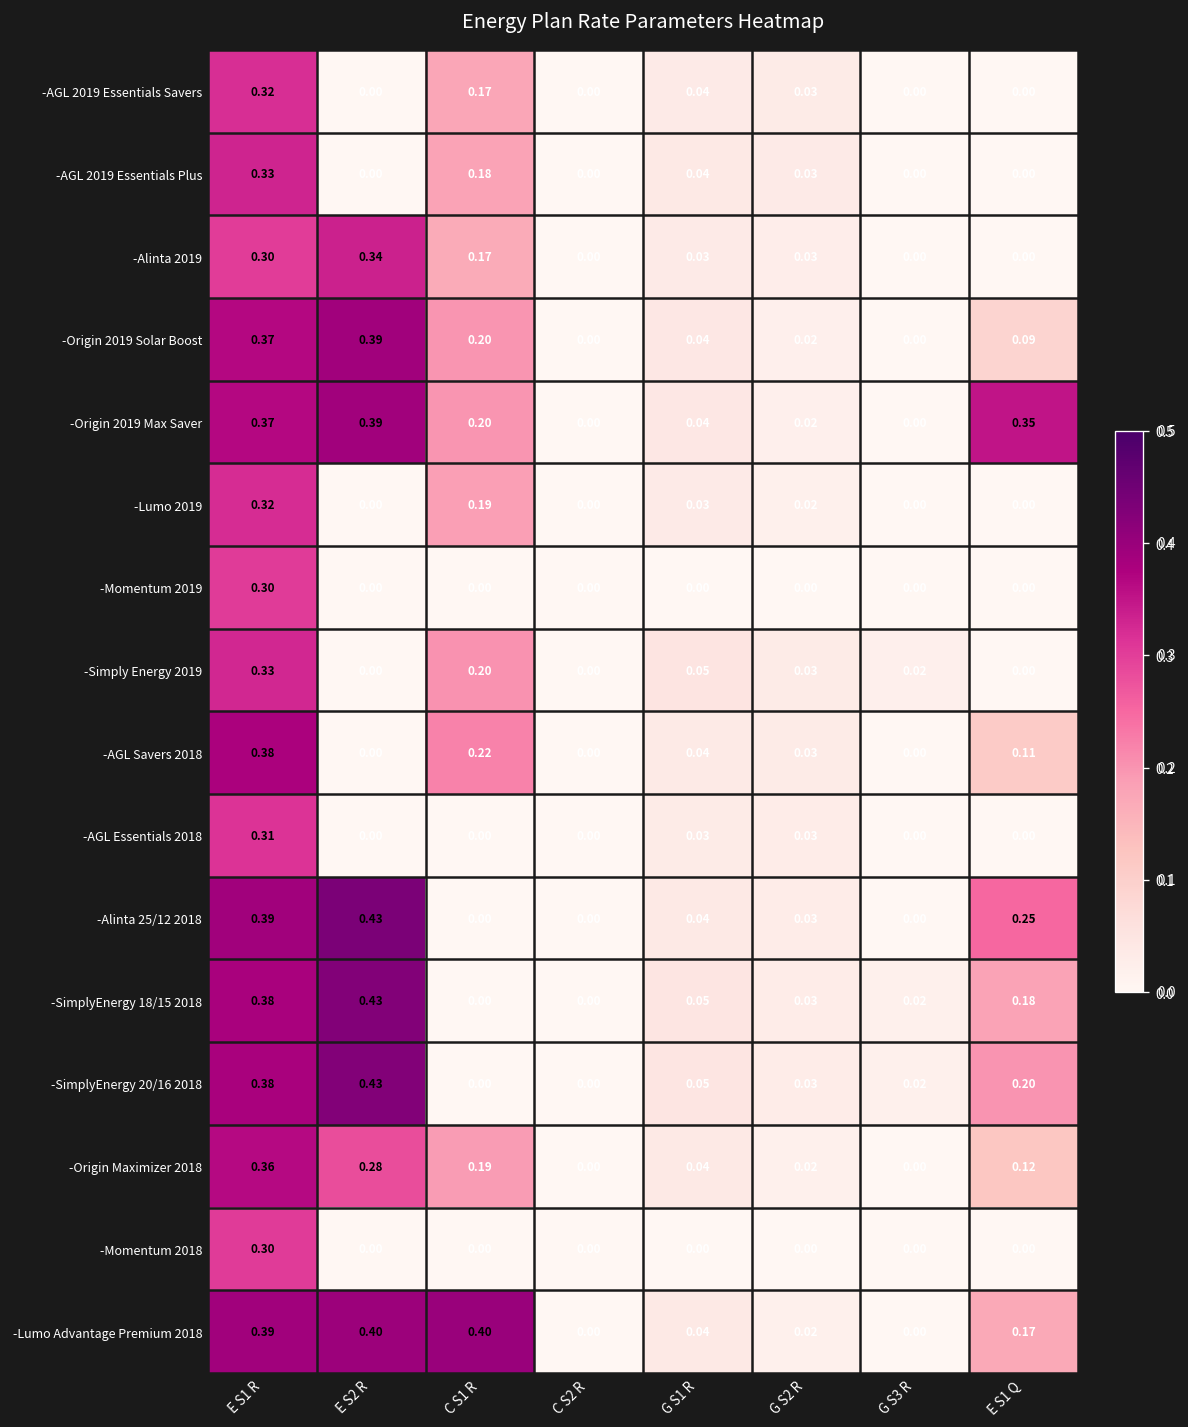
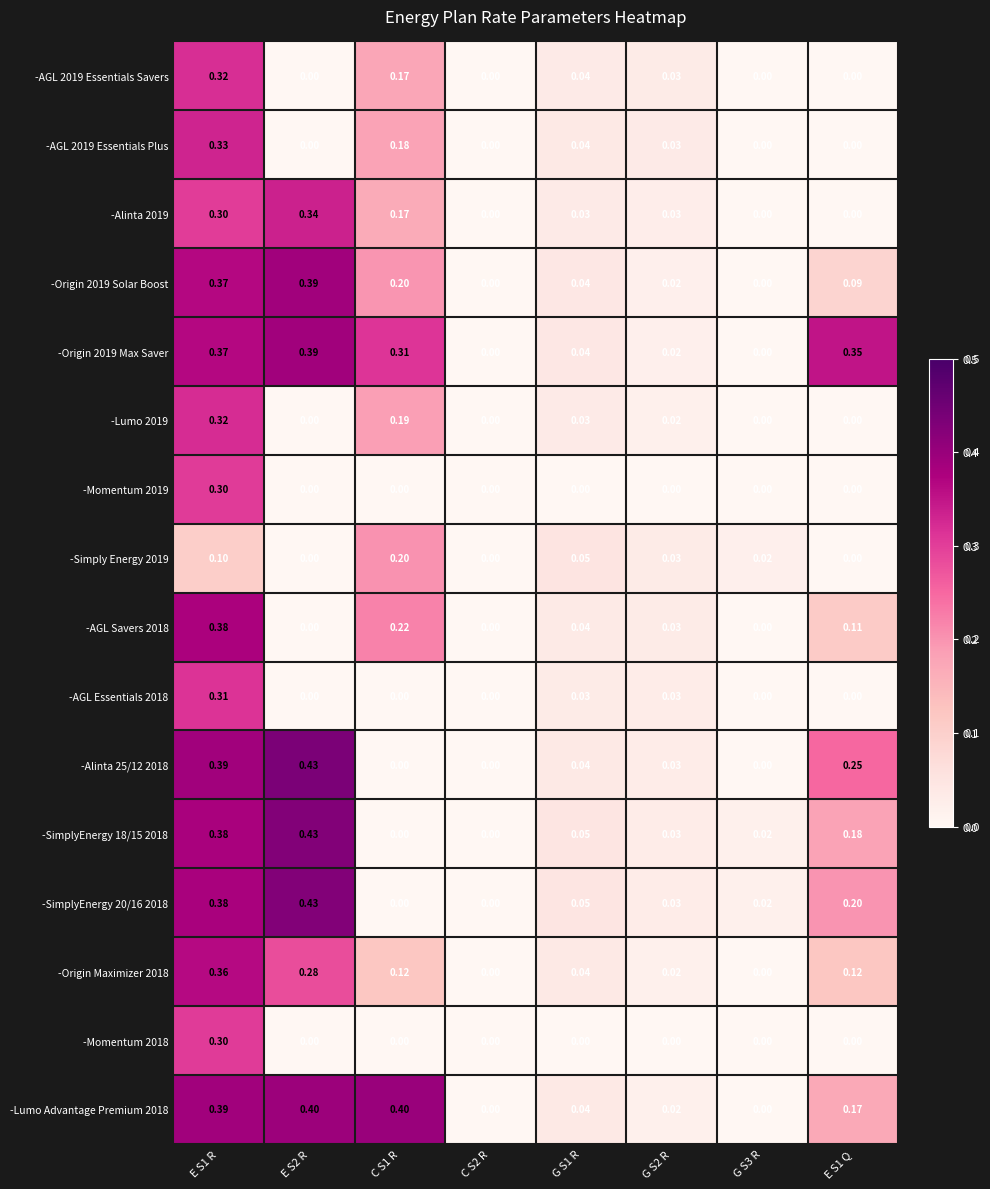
-Origin 2019 Max Saver, C S1 R: 0.20 -> 0.31
-Simply Energy 2019, E S1 R: 0.33 -> 0.10
-Origin Maximizer 2018, C S1 R: 0.19 -> 0.12
